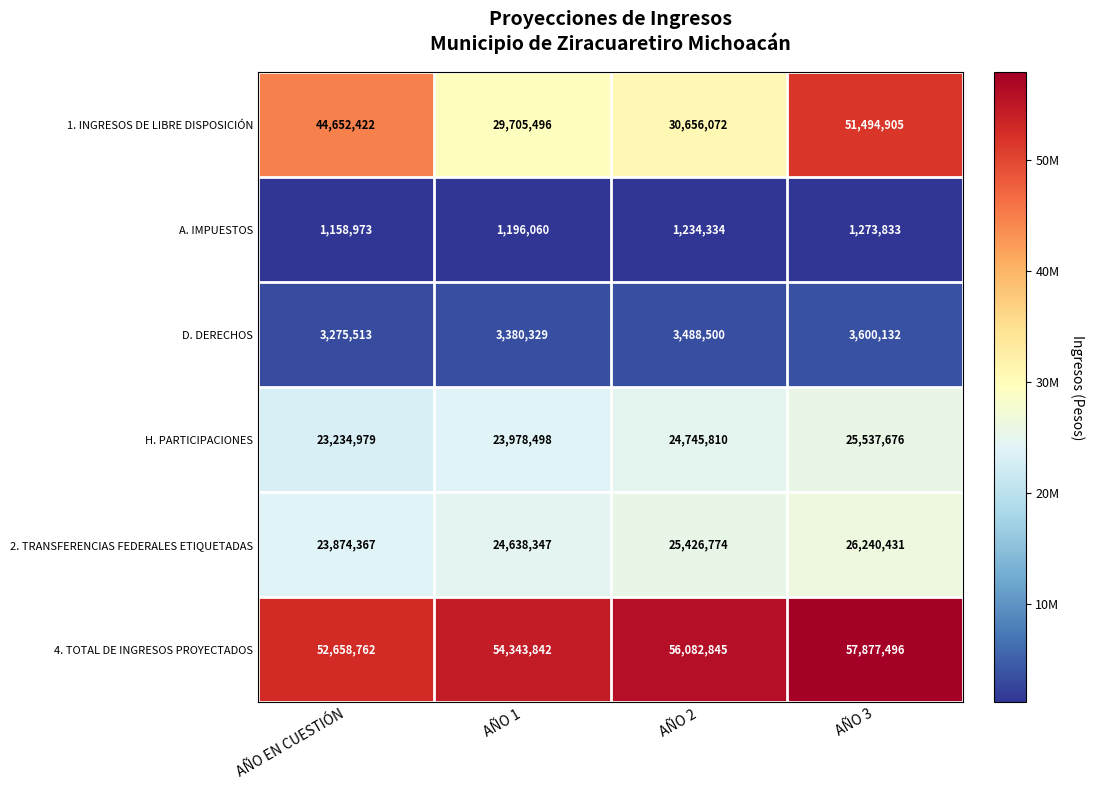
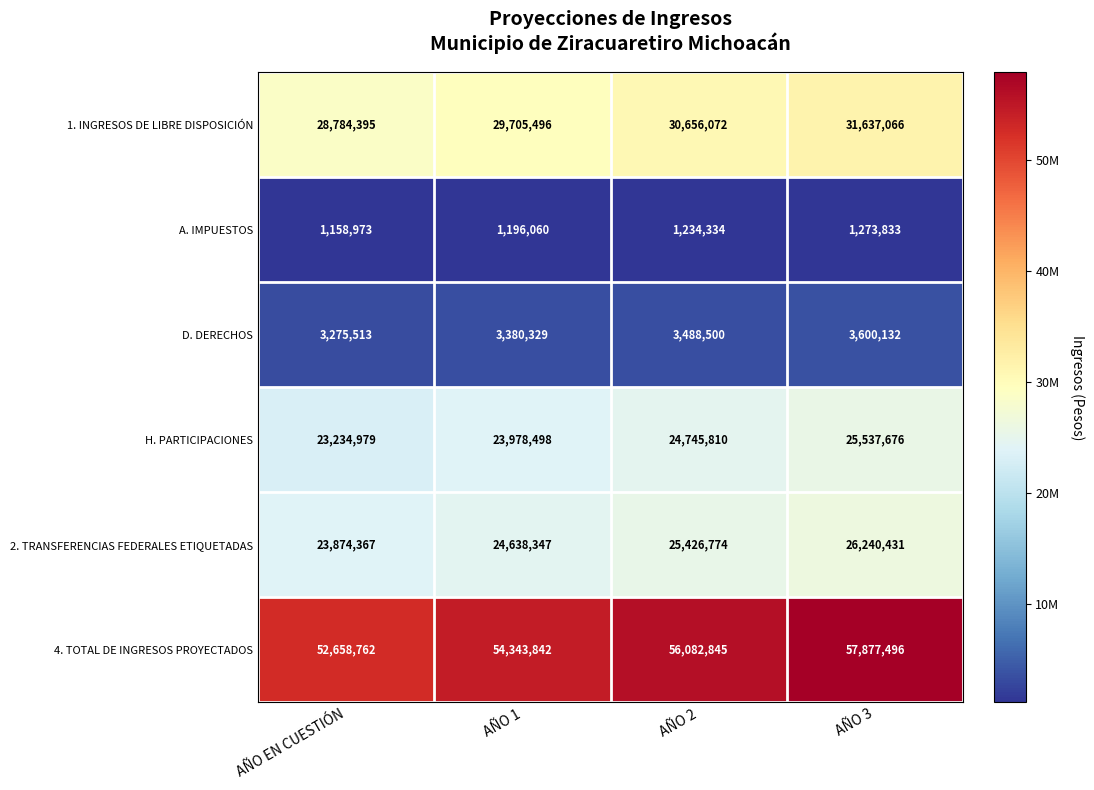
1. INGRESOS DE LIBRE DISPOSICIÓN, AÑO EN CUESTIÓN: 44,652,422 -> 28,784,395
1. INGRESOS DE LIBRE DISPOSICIÓN, AÑO 3: 51,494,905 -> 31,637,066
